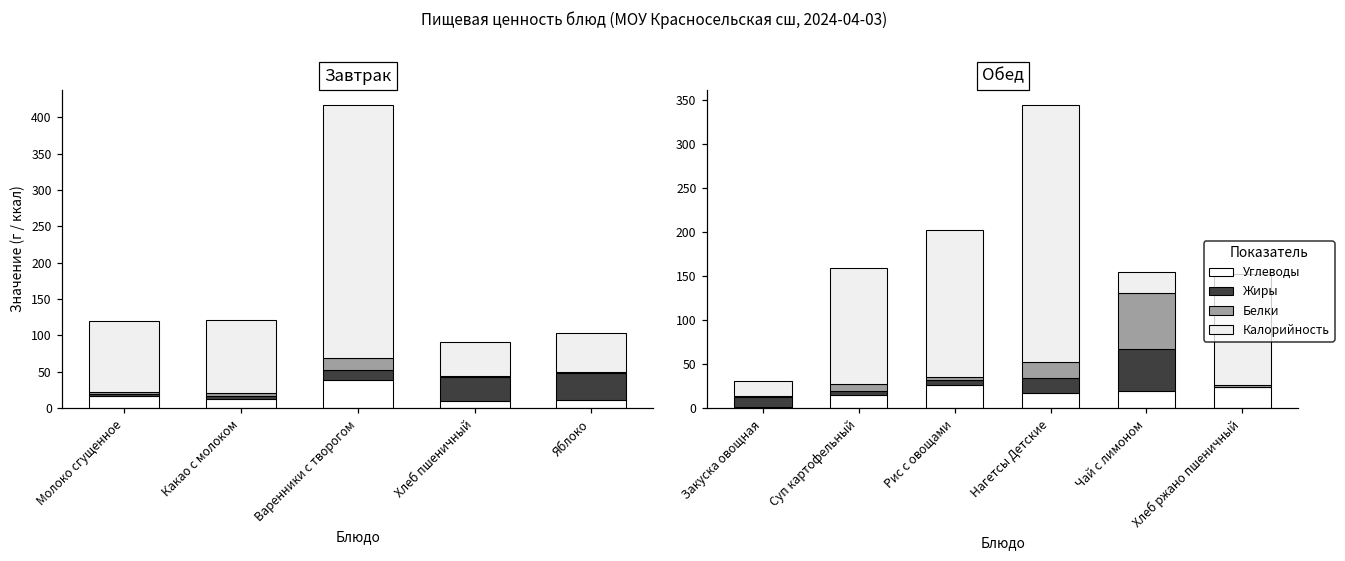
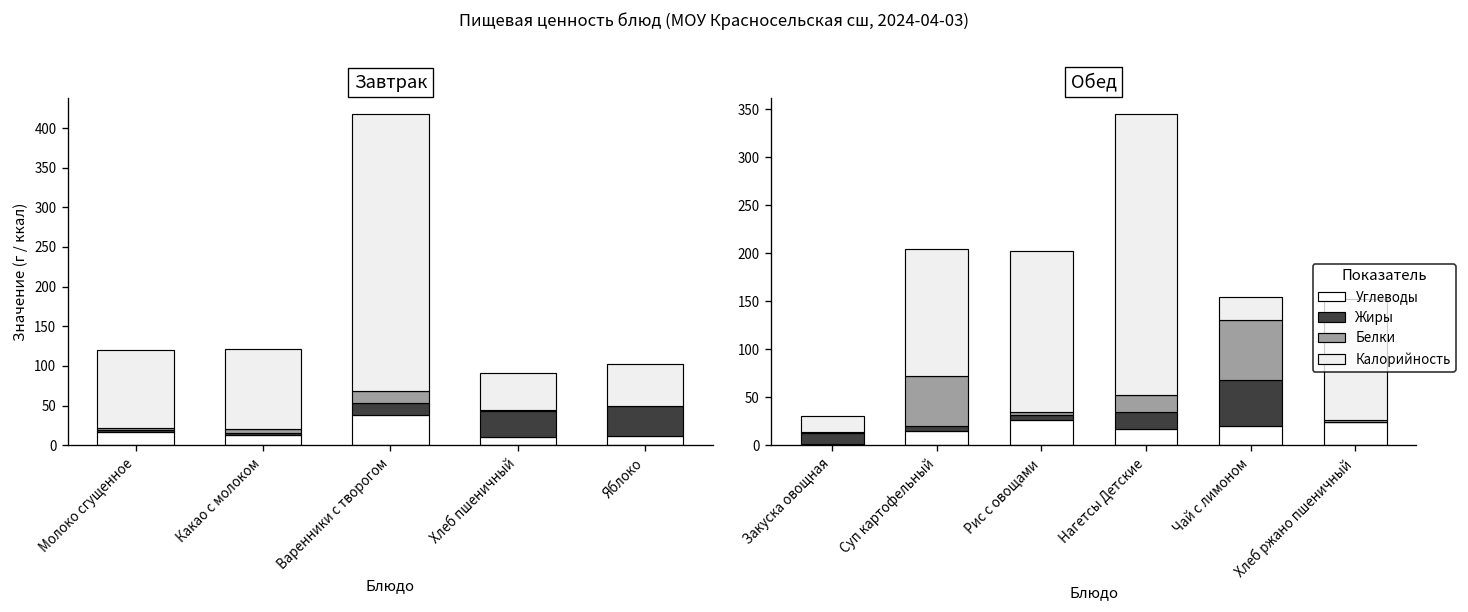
Обед, Белки, Суп картофельный: 10 -> 50
